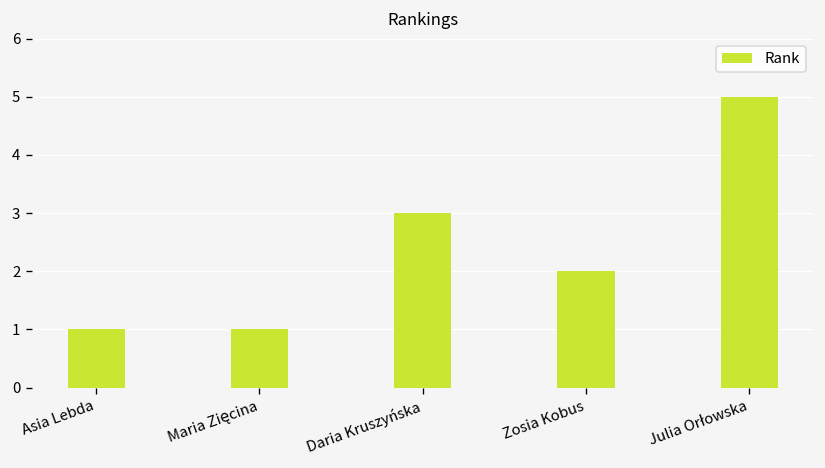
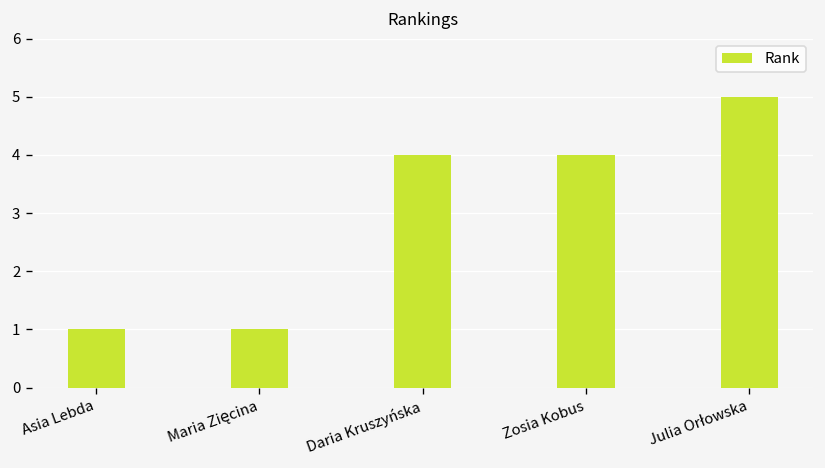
Daria Kruszyńska: 3 -> 4
Zosia Kobus: 2 -> 4
